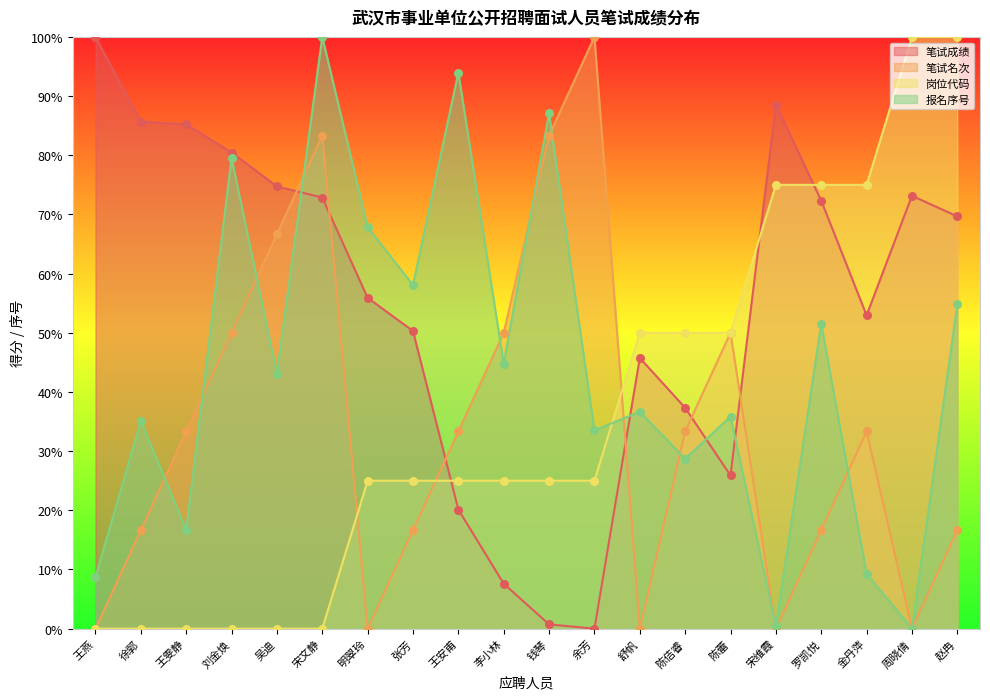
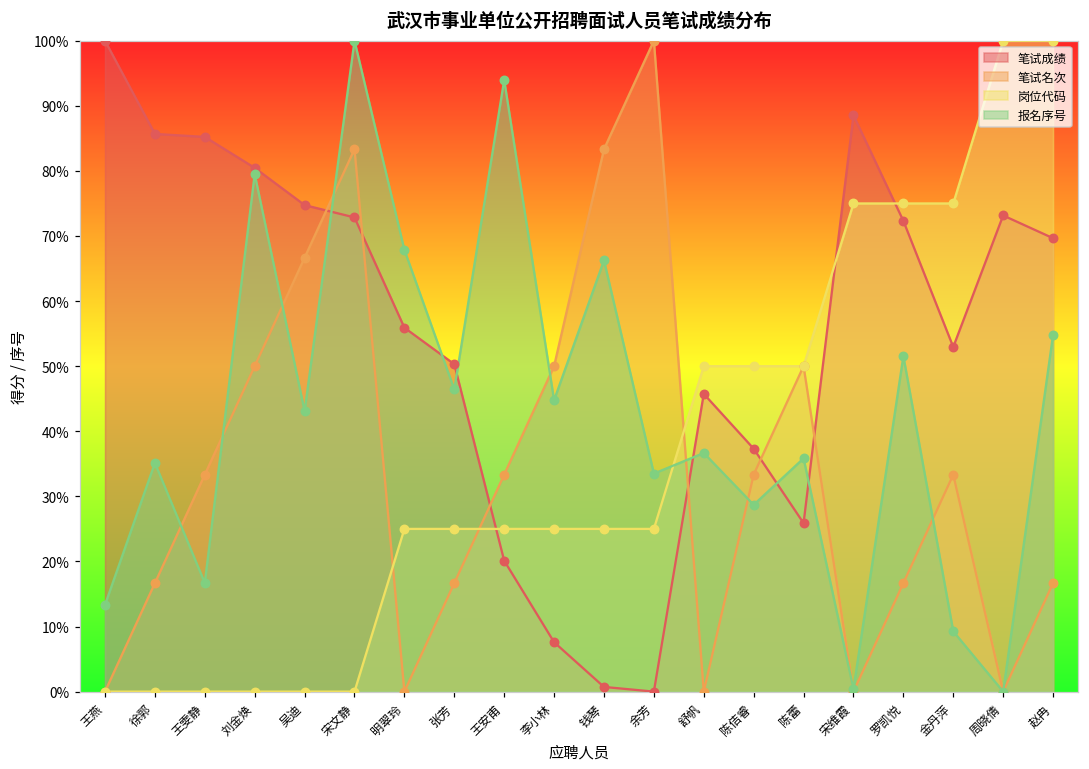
报名序号, 王燕: 9% -> 13%
报名序号, 张芳: 58% -> 46%
报名序号, 钱琴: 87% -> 66%
